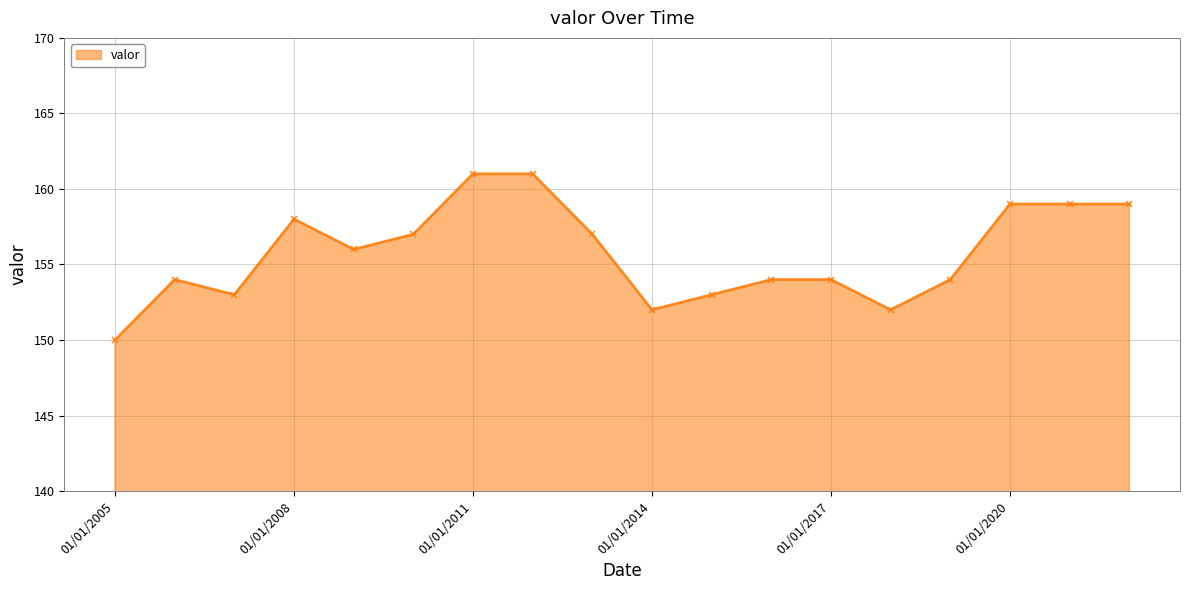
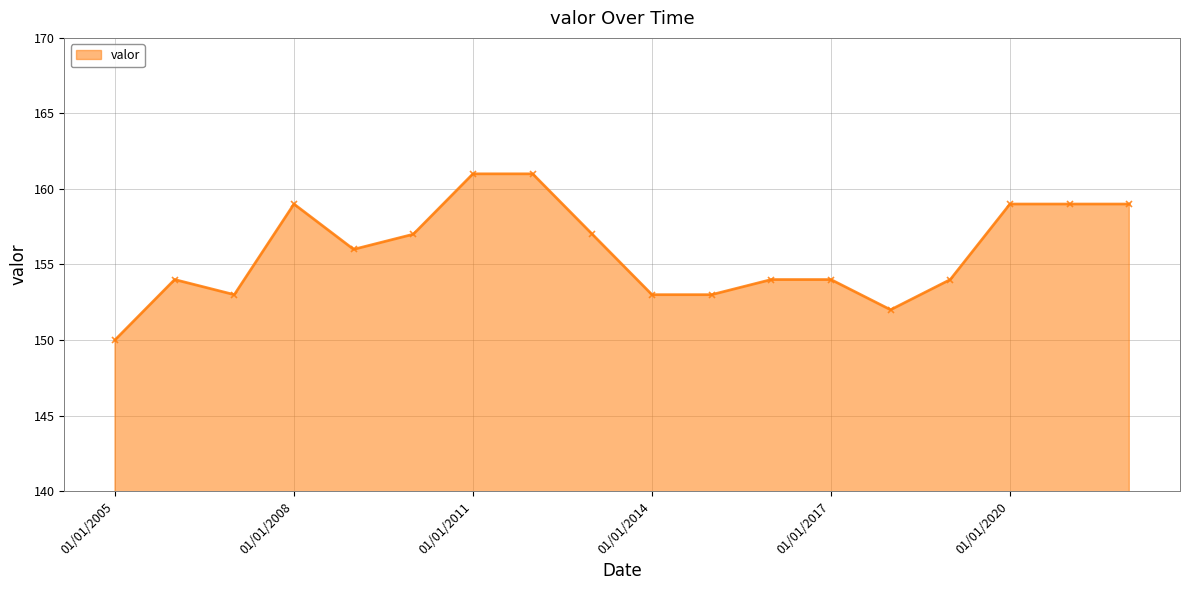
01/01/2008: 158 -> 159
01/01/2014: 152 -> 153
